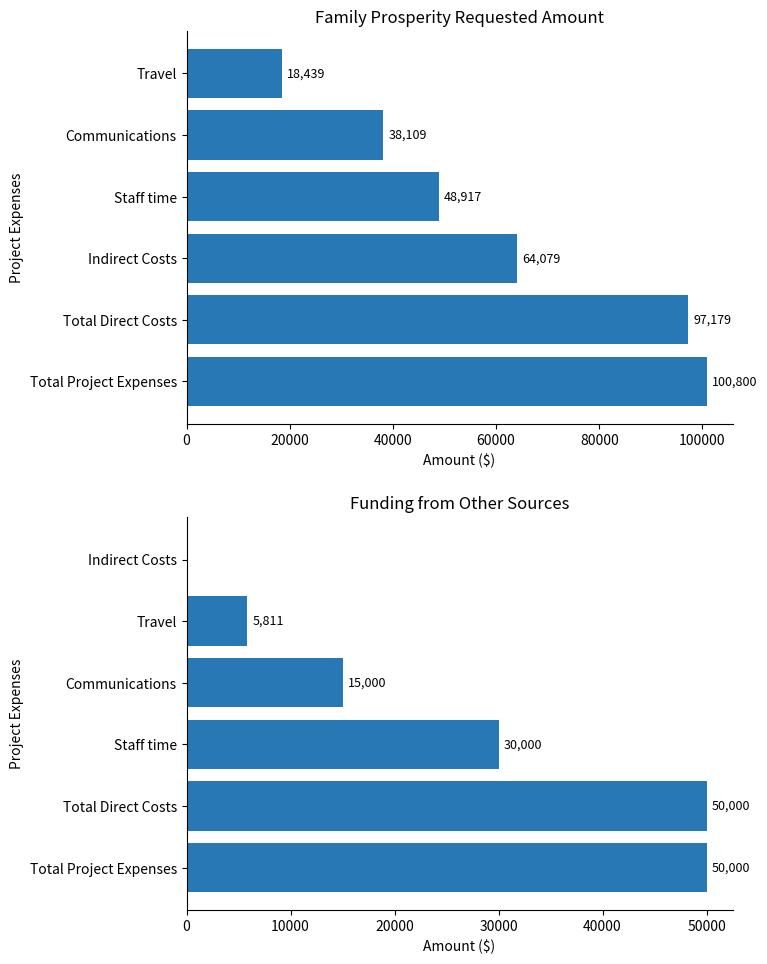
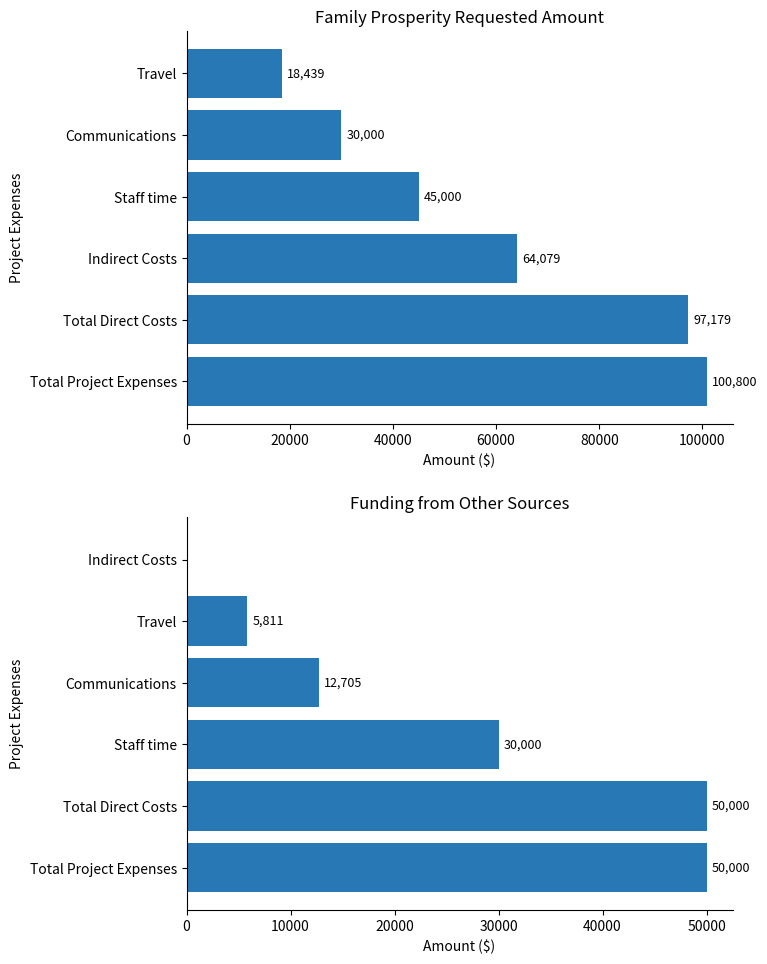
Family Prosperity Requested Amount, Communications: 38,109 -> 30,000
Family Prosperity Requested Amount, Staff time: 48,917 -> 45,000
Funding from Other Sources, Communications: 15,000 -> 12,705
